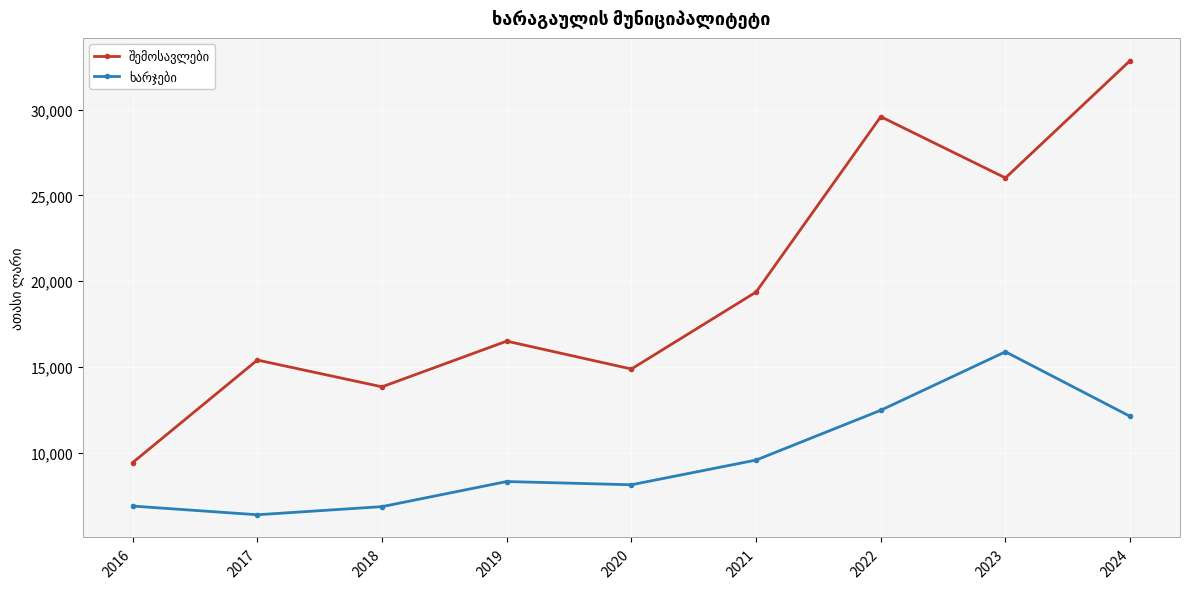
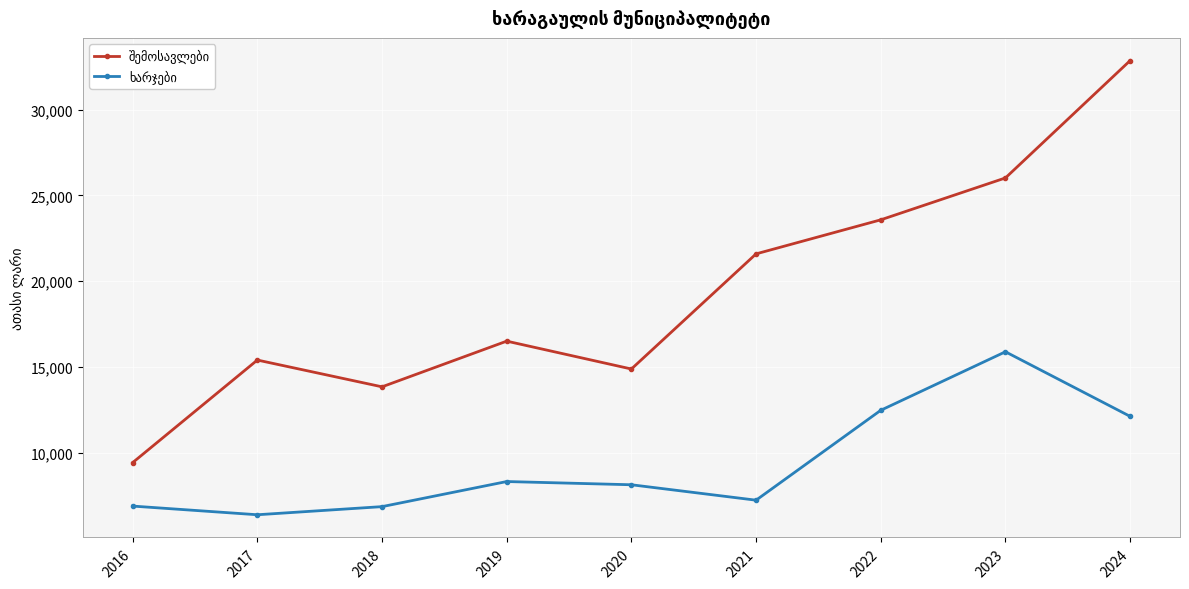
შემოსავლები, 2021: 19,400 -> 21,600
ხარჯები, 2021: 9,600 -> 7,200
შემოსავლები, 2022: 29,600 -> 23,600
